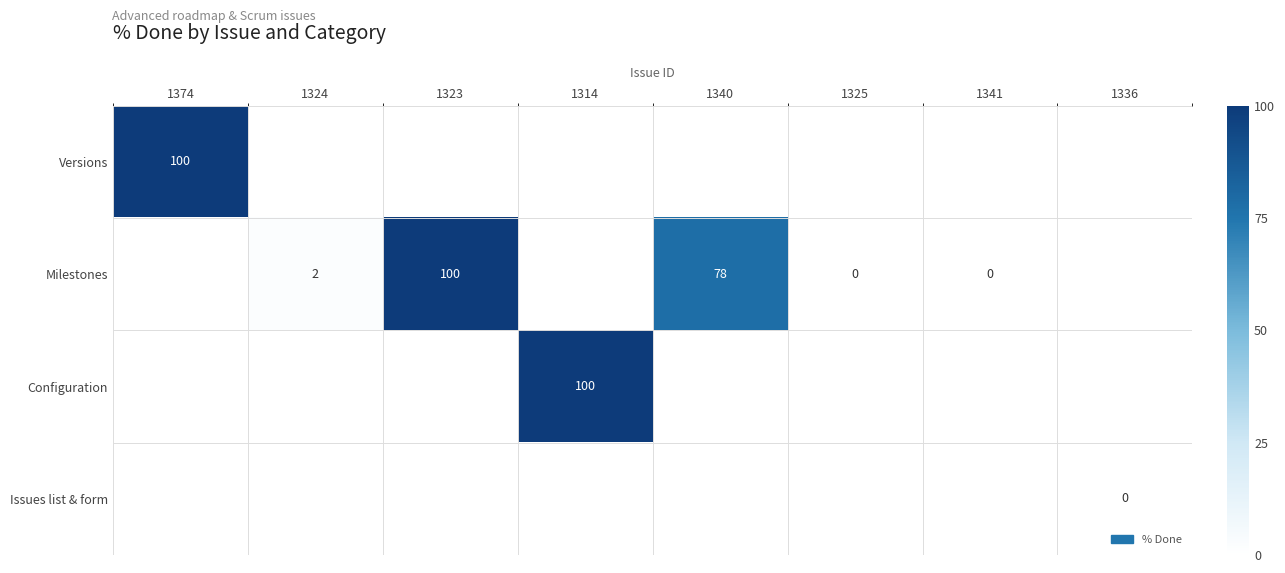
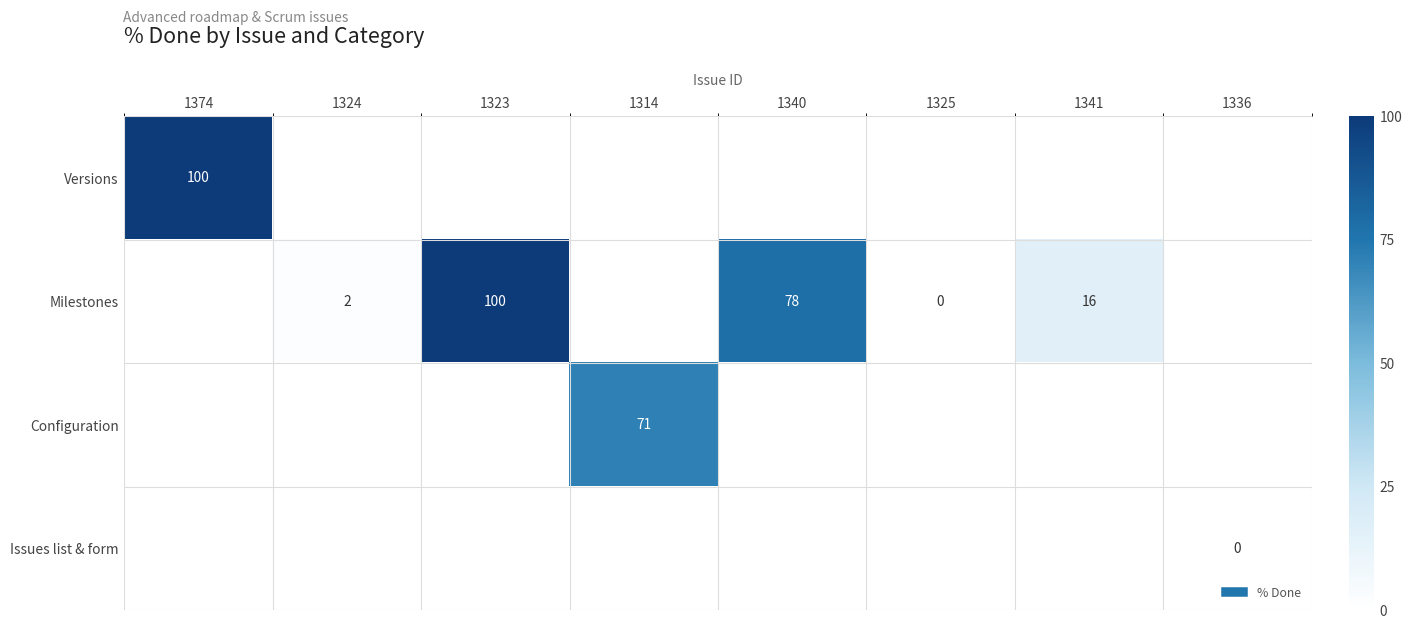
Milestones, 1341: 0 -> 16
Configuration, 1314: 100 -> 71
